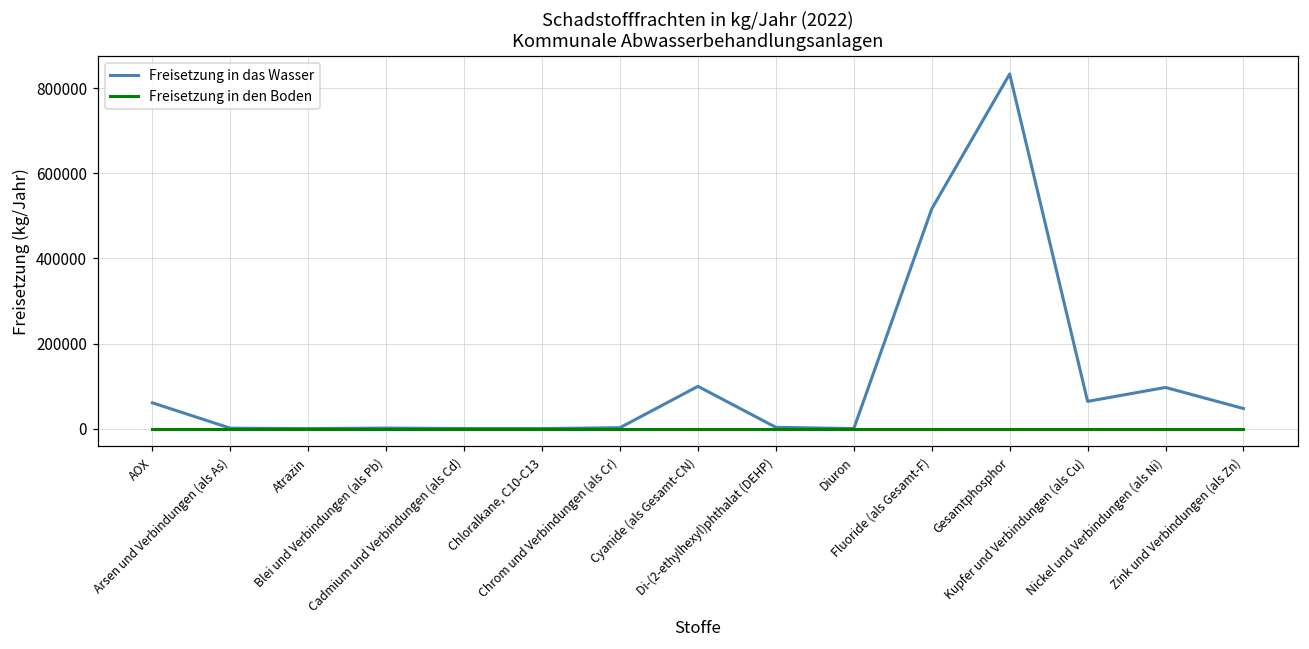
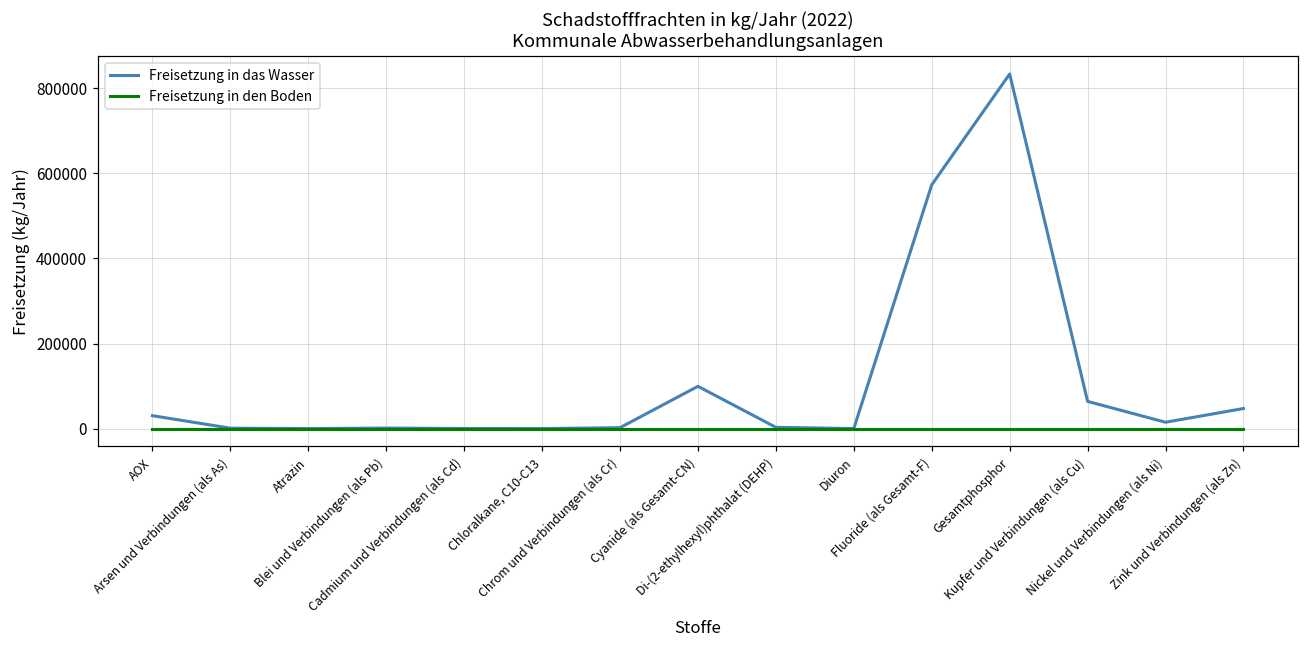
Freisetzung in das Wasser, AOX: 60000 -> 30000
Freisetzung in das Wasser, Fluoride (als Gesamt-F): 520000 -> 570000
Freisetzung in das Wasser, Nickel und Verbindungen (als Ni): 100000 -> 10000
